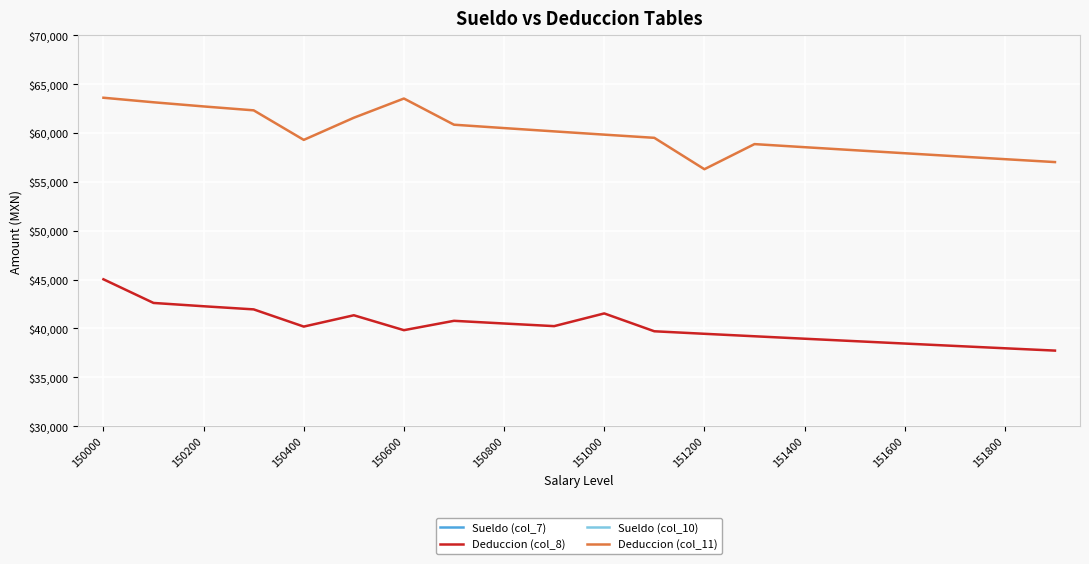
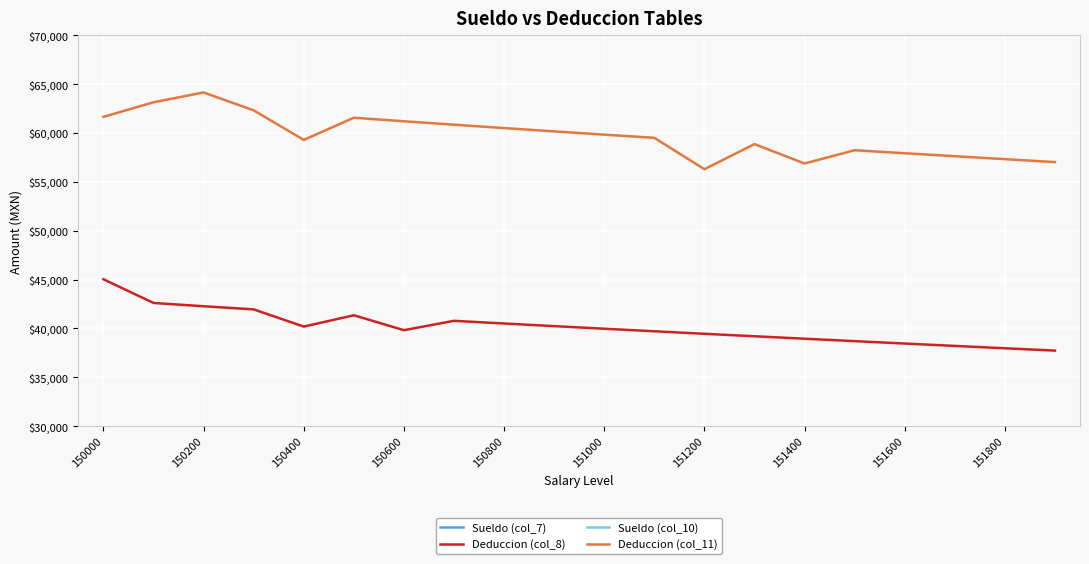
Deduccion (col_11), 150000: $64,000 -> $62,000
Deduccion (col_11), 150200: $63,000 -> $64,000
Deduccion (col_11), 150600: $64,000 -> $61,000
Deduccion (col_8), 151000: $42,000 -> $40,000
Deduccion (col_11), 151400: $59,000 -> $57,000
